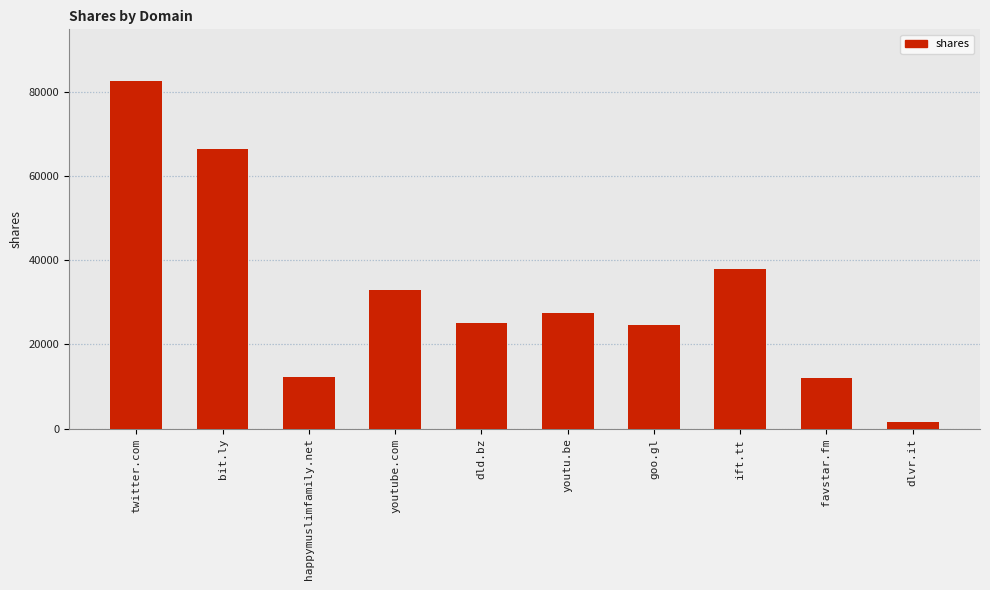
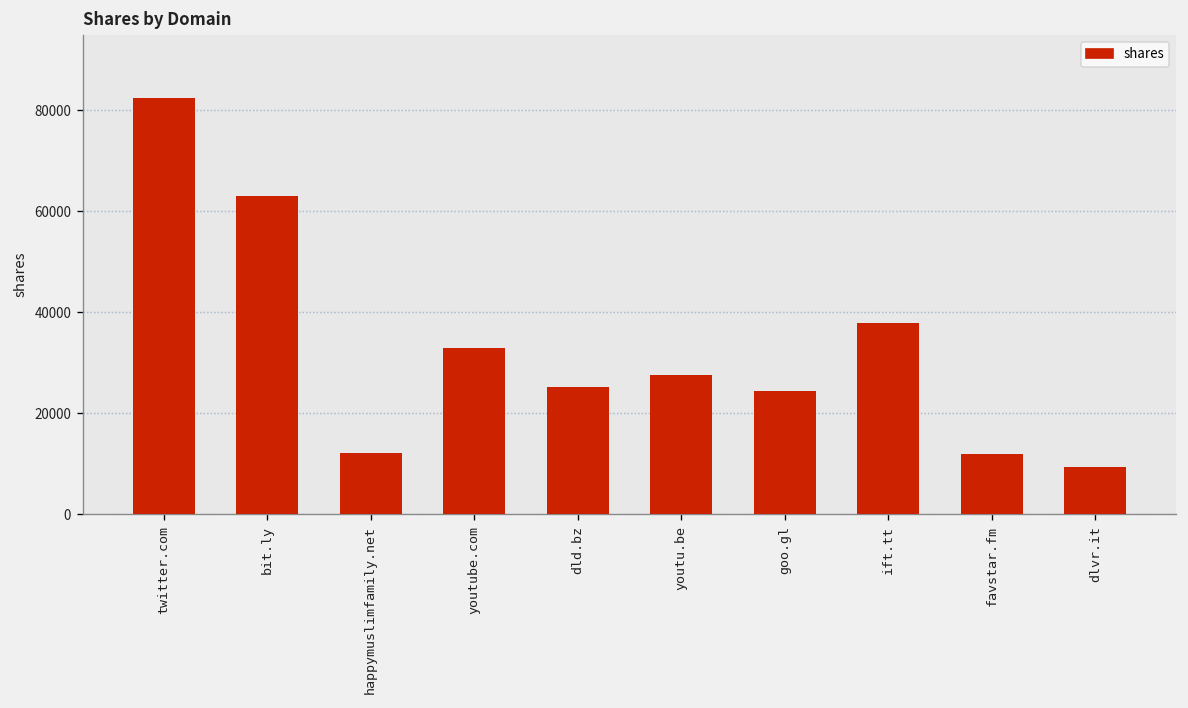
bit.ly: 66000 -> 63000
dlvr.it: 2000 -> 9000
